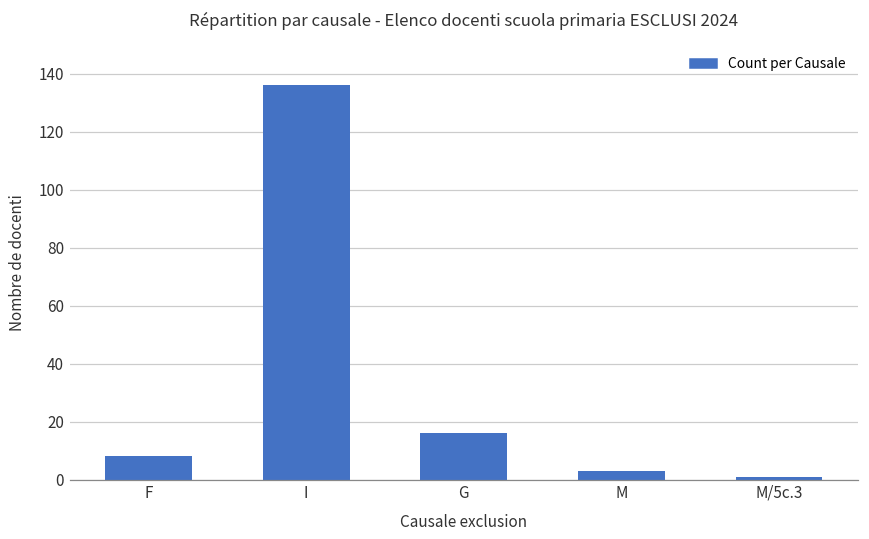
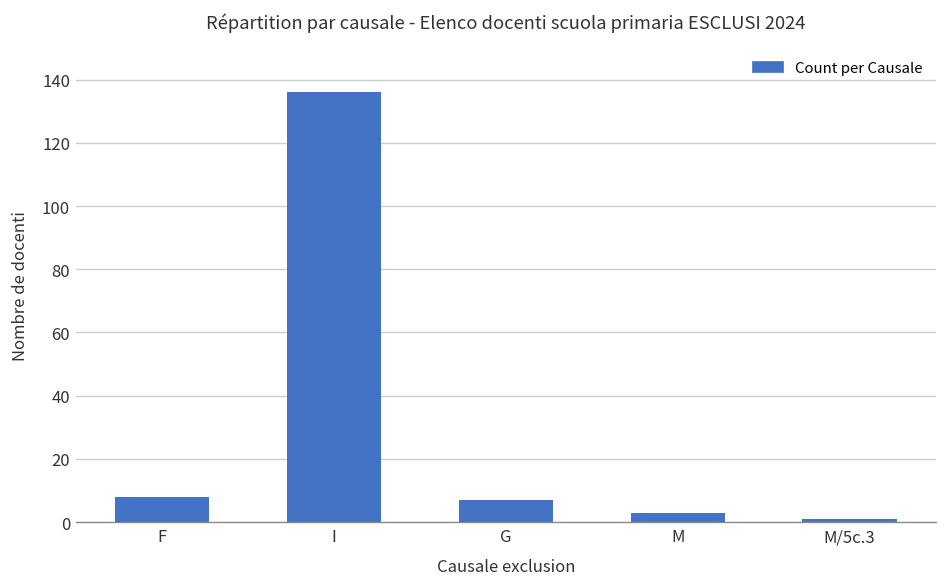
G: 16 -> 7
